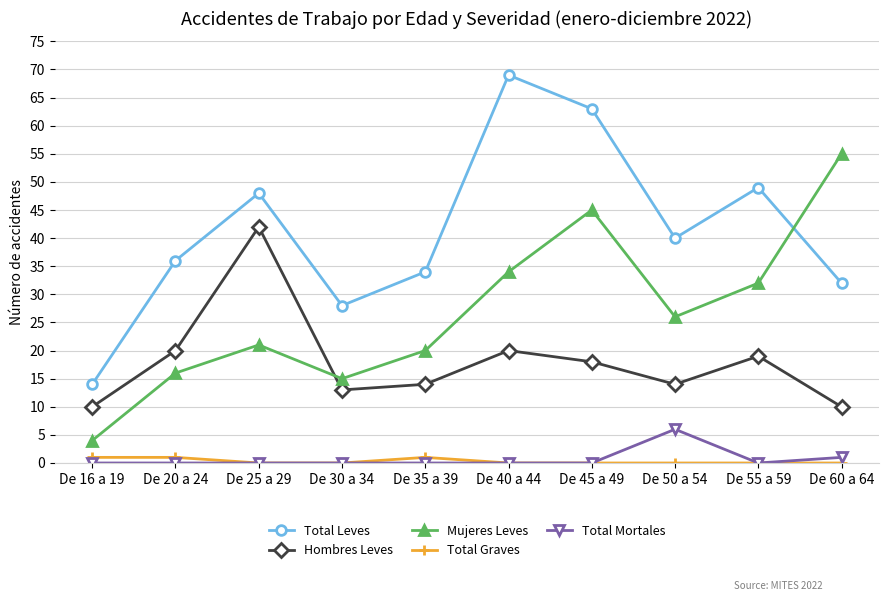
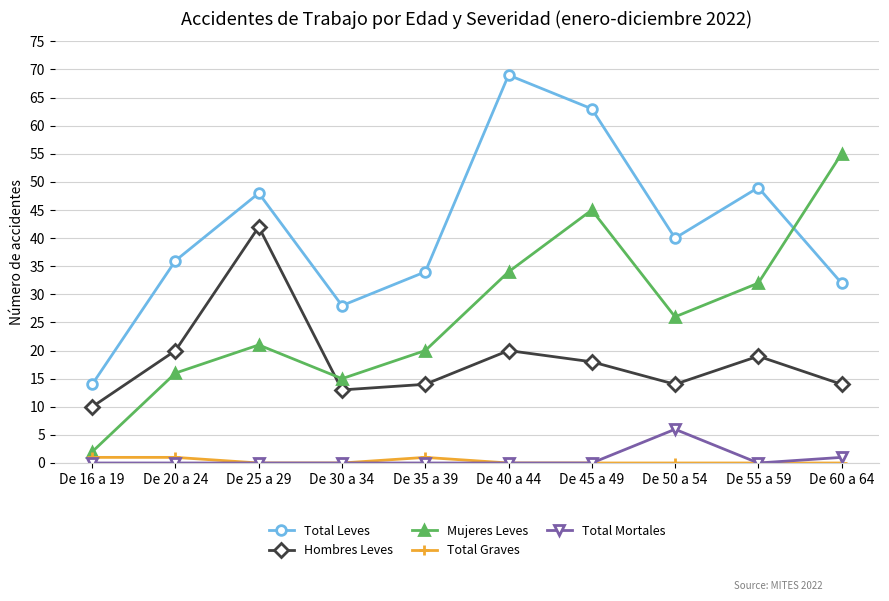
Mujeres Leves, De 16 a 19: 4 -> 2
Hombres Leves, De 60 a 64: 10 -> 14
